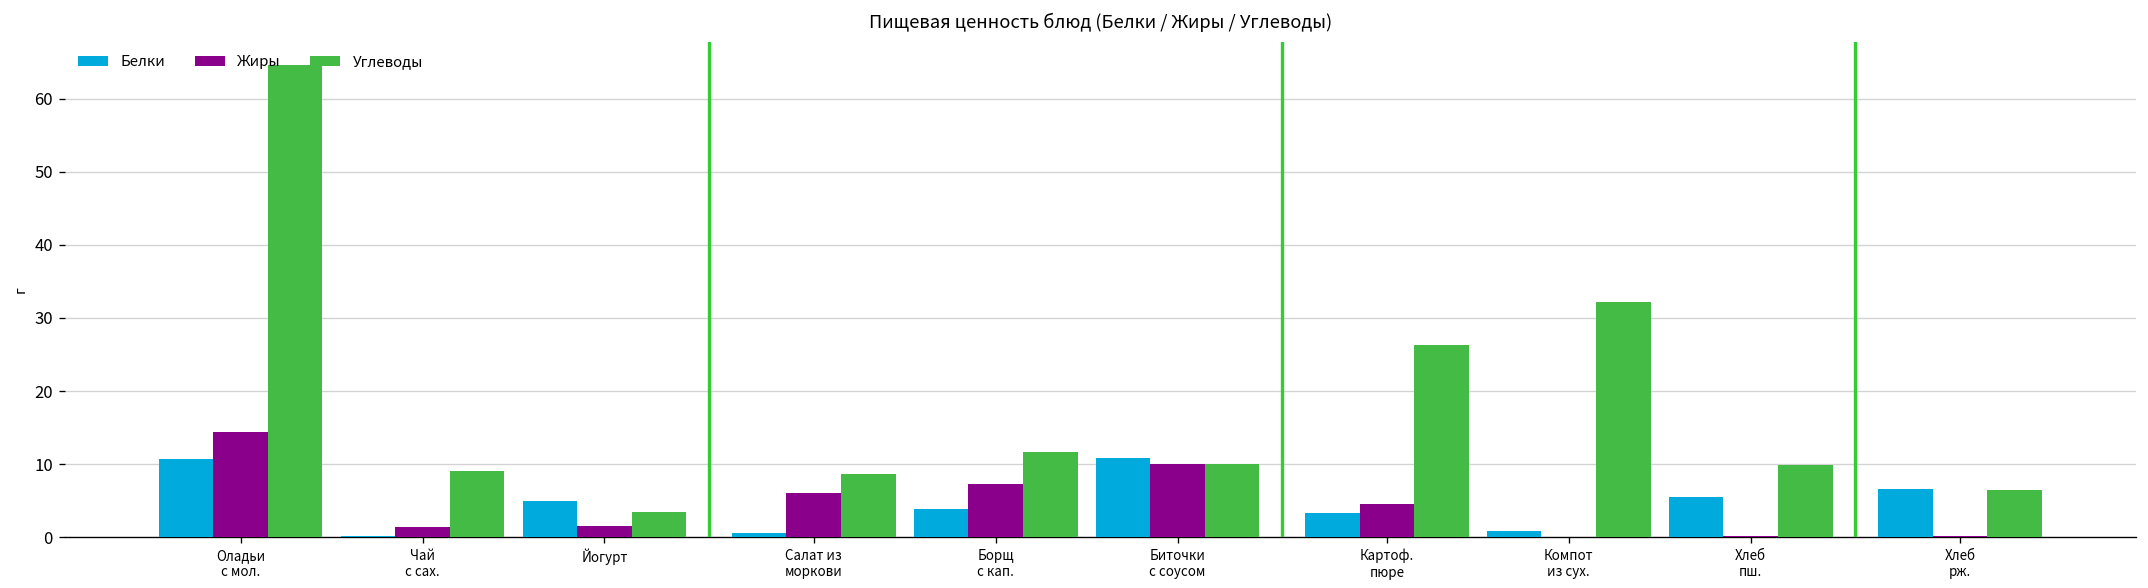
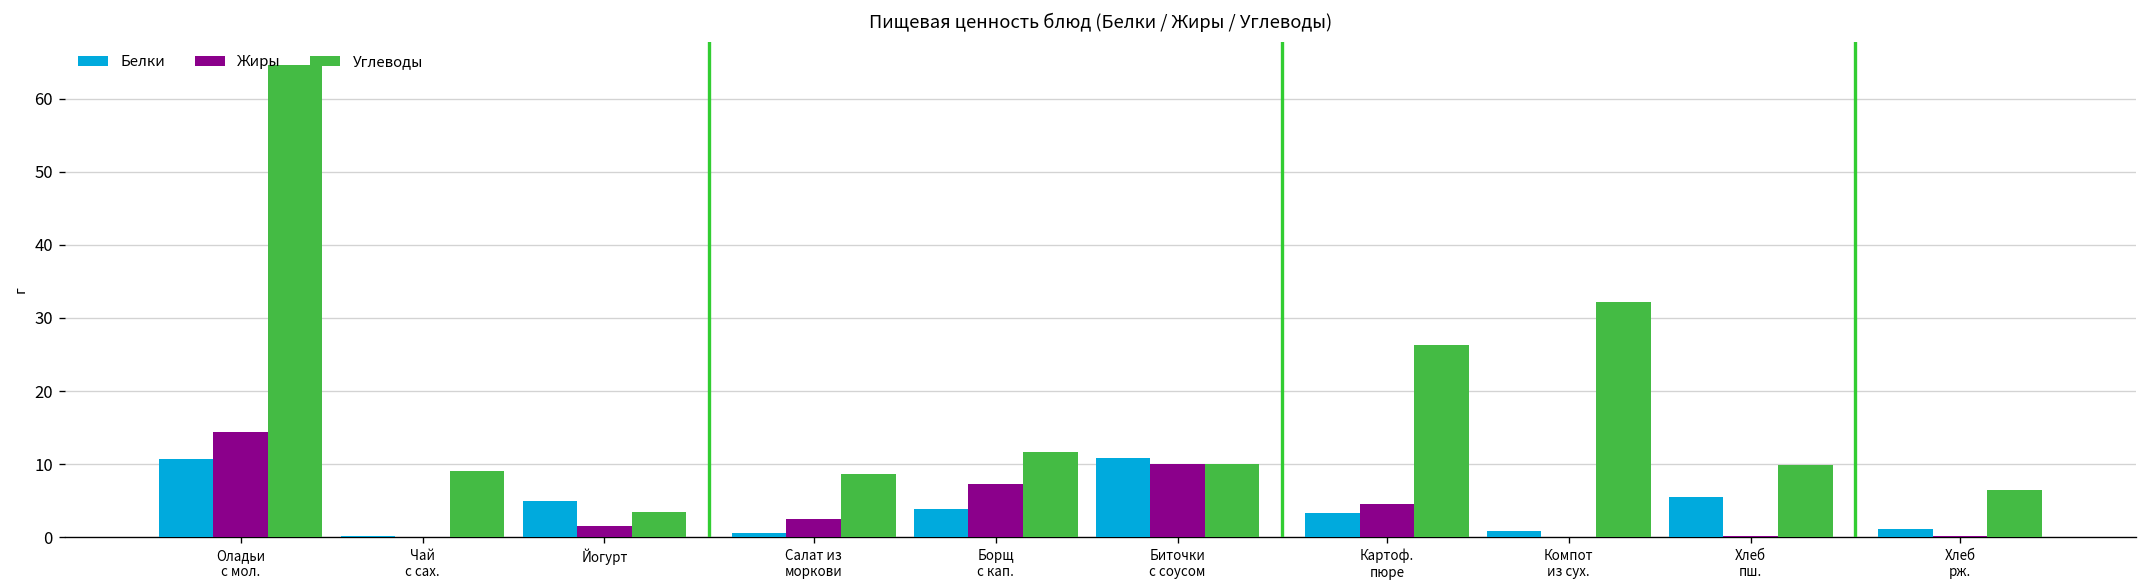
Жиры, Чай с сах.: 1 -> 0
Жиры, Салат из моркови: 6 -> 2
Белки, Хлеб рж.: 7 -> 1
